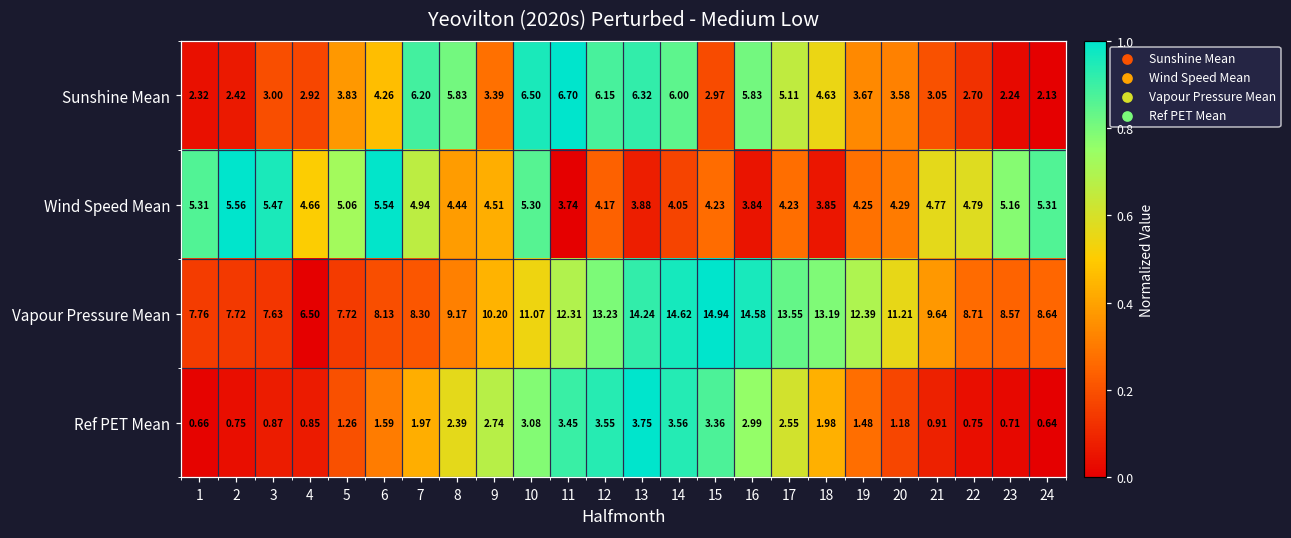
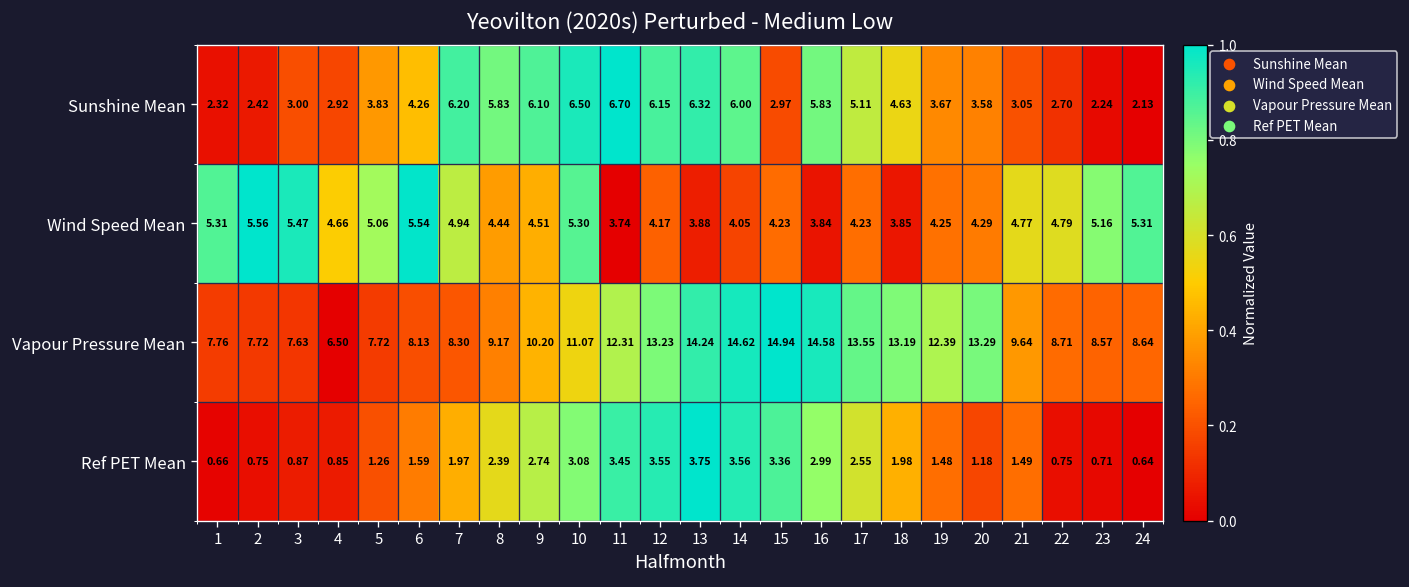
Sunshine Mean, 9: 3.39 -> 6.10
Vapour Pressure Mean, 20: 11.21 -> 13.29
Ref PET Mean, 21: 0.91 -> 1.49
